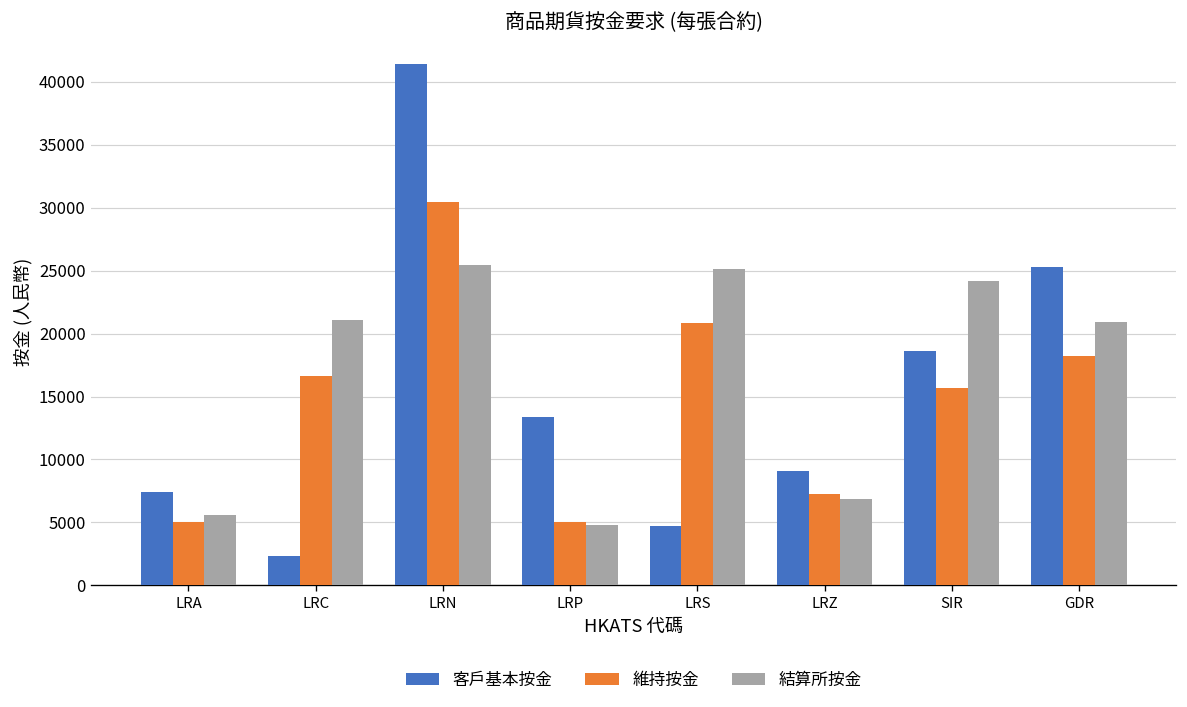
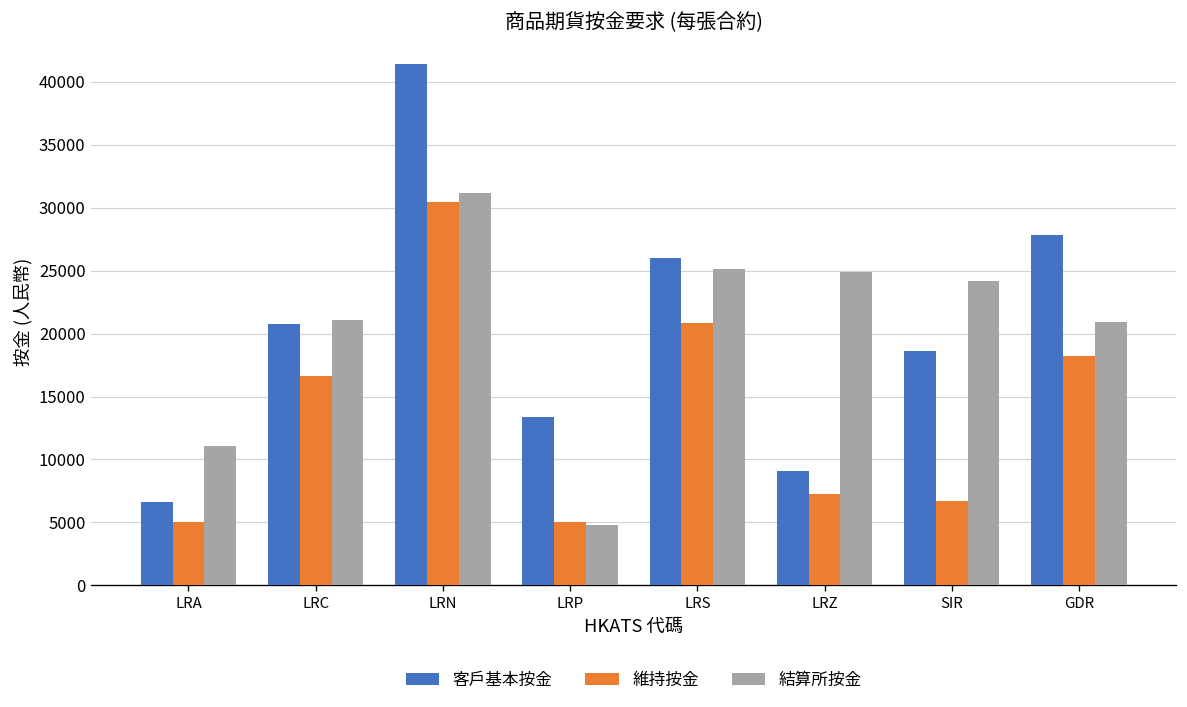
客戶基本按金, LRA: 7400 -> 6600
結算所按金, LRA: 5600 -> 11100
客戶基本按金, LRC: 2400 -> 20700
結算所按金, LRN: 25500 -> 31100
客戶基本按金, LRS: 4700 -> 26000
結算所按金, LRZ: 6900 -> 24900
維持按金, SIR: 15700 -> 6700
客戶基本按金, GDR: 25300 -> 27800
